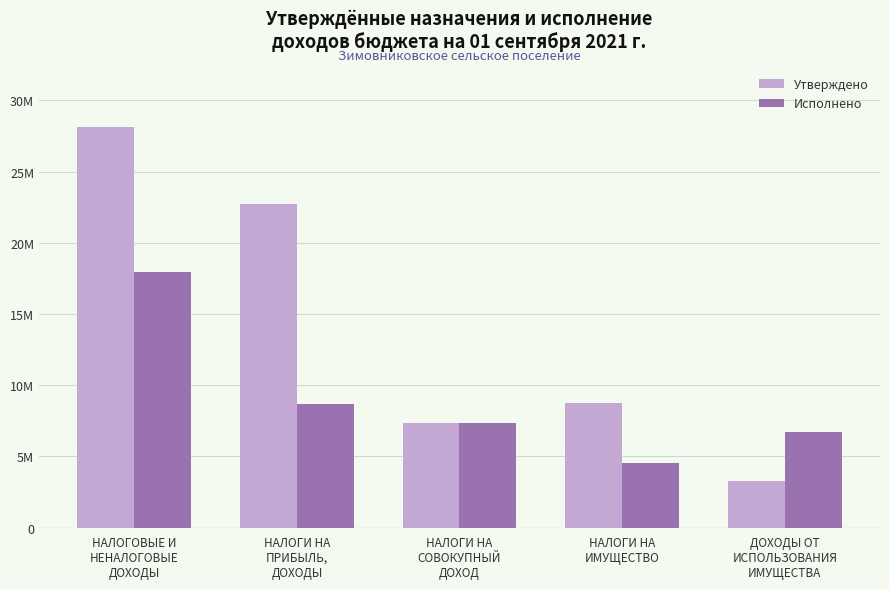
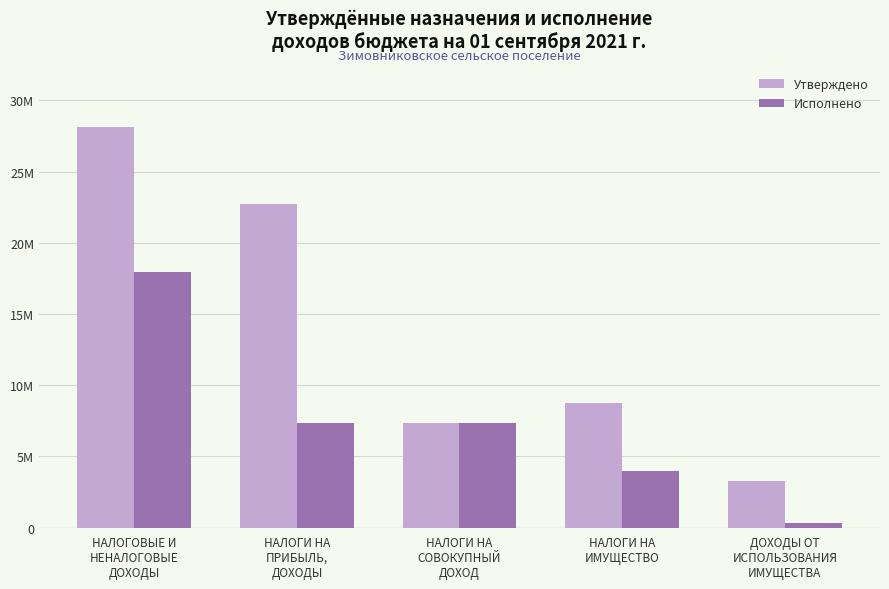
Исполнено, НАЛОГИ НА ПРИБЫЛЬ, ДОХОДЫ: 8700000 -> 7300000
Исполнено, НАЛОГИ НА ИМУЩЕСТВО: 4600000 -> 3900000
Исполнено, ДОХОДЫ ОТ ИСПОЛЬЗОВАНИЯ ИМУЩЕСТВА: 6700000 -> 300000
